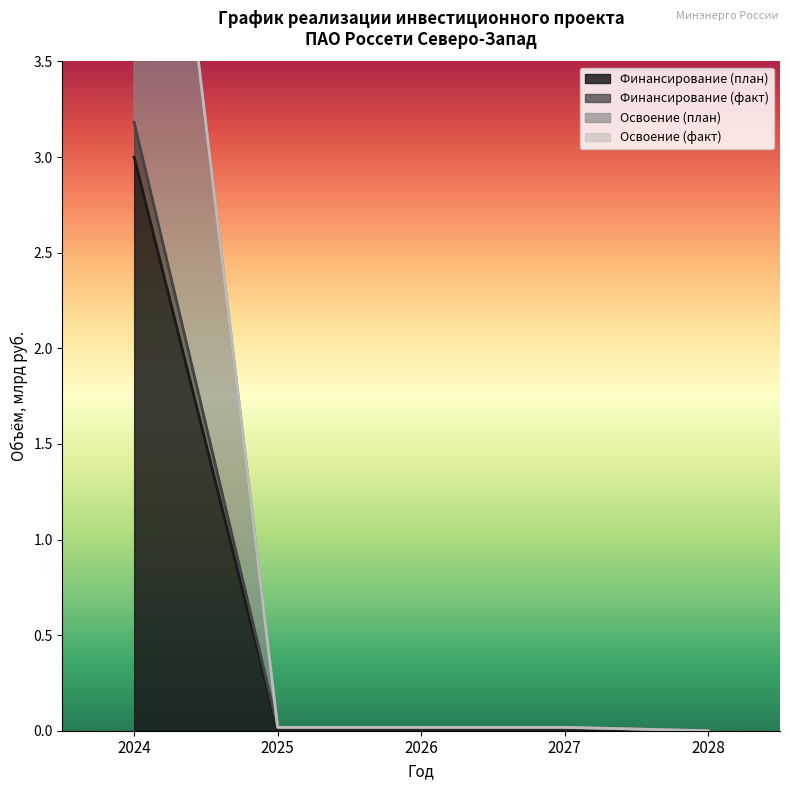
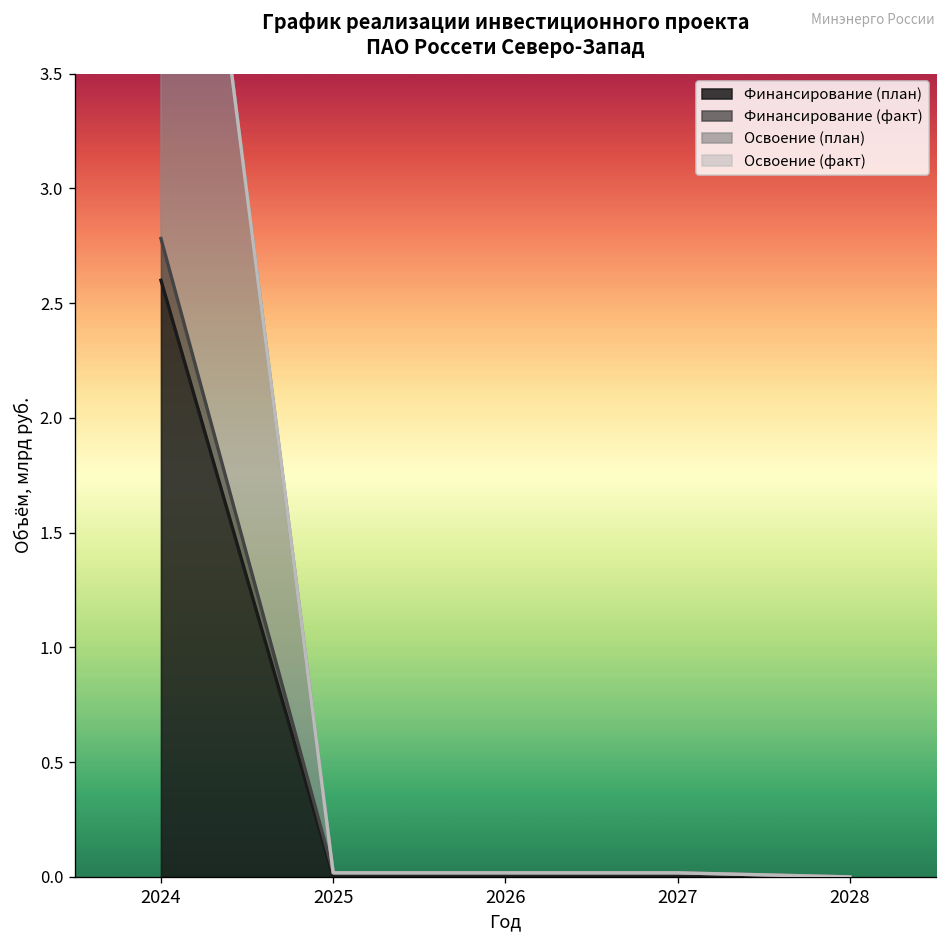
Финансирование (план), 2024: 3.0 -> 2.6
